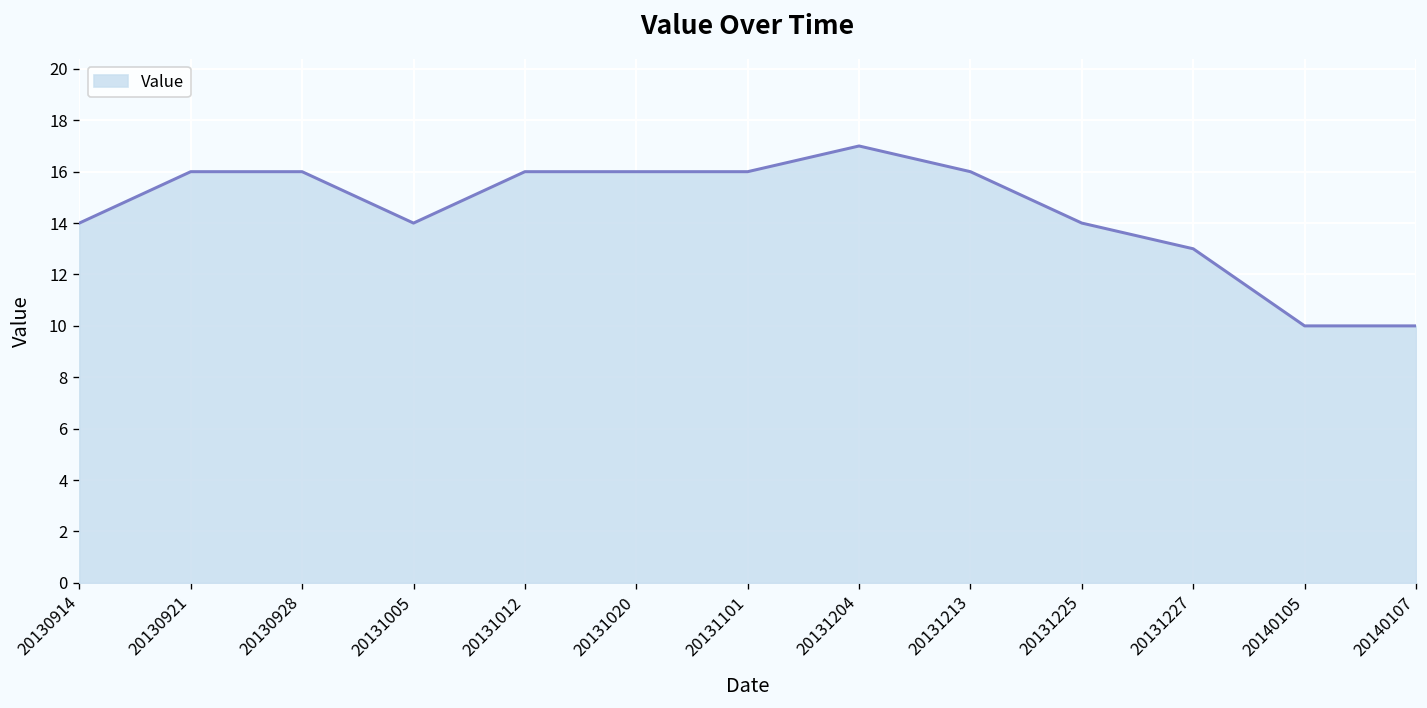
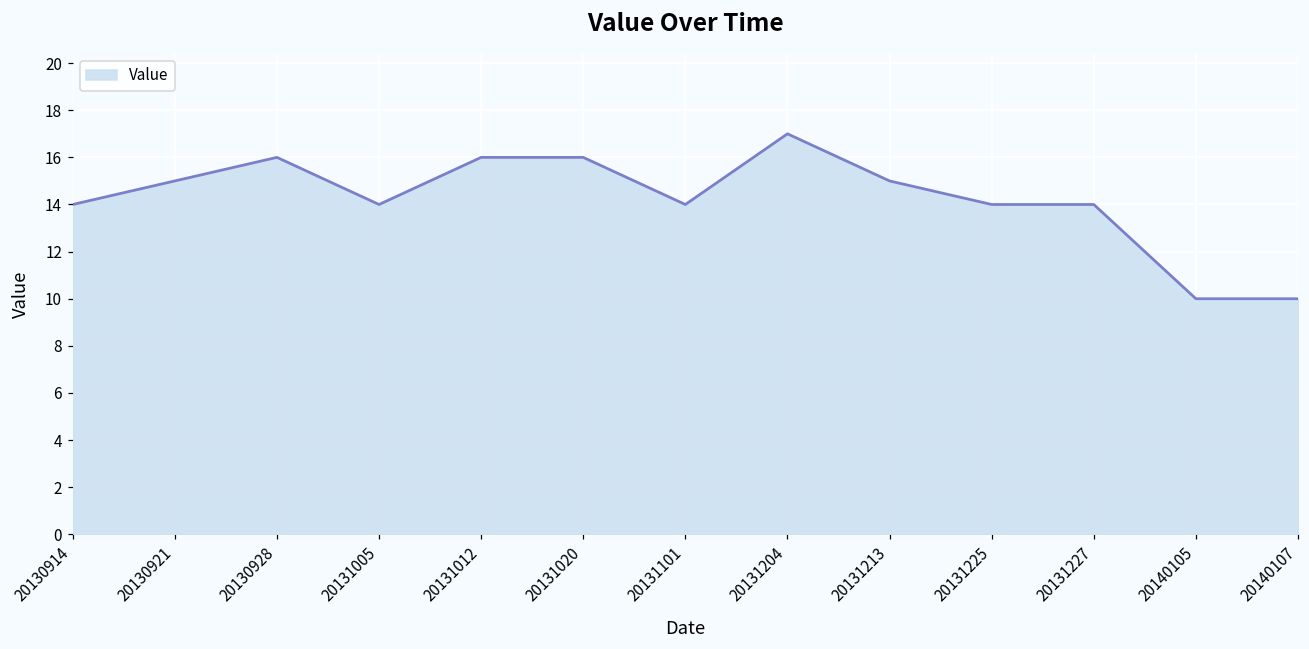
20130921: 16 -> 15
20131101: 16 -> 14
20131213: 16 -> 15
20131227: 13 -> 14
